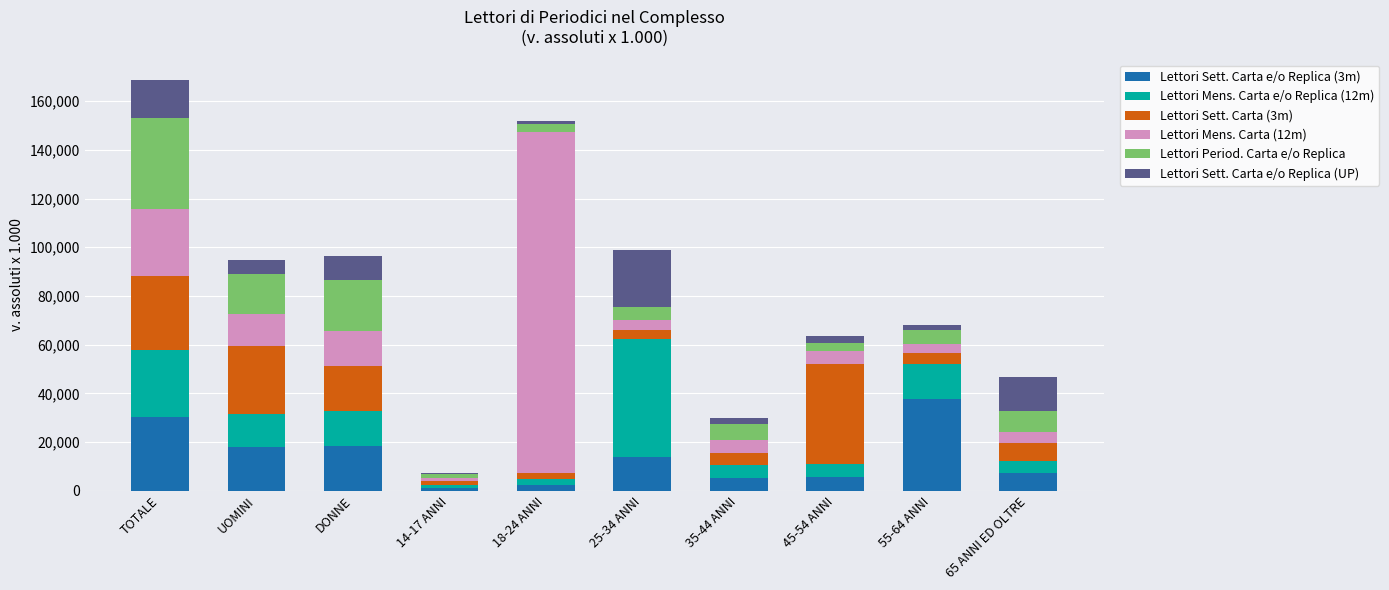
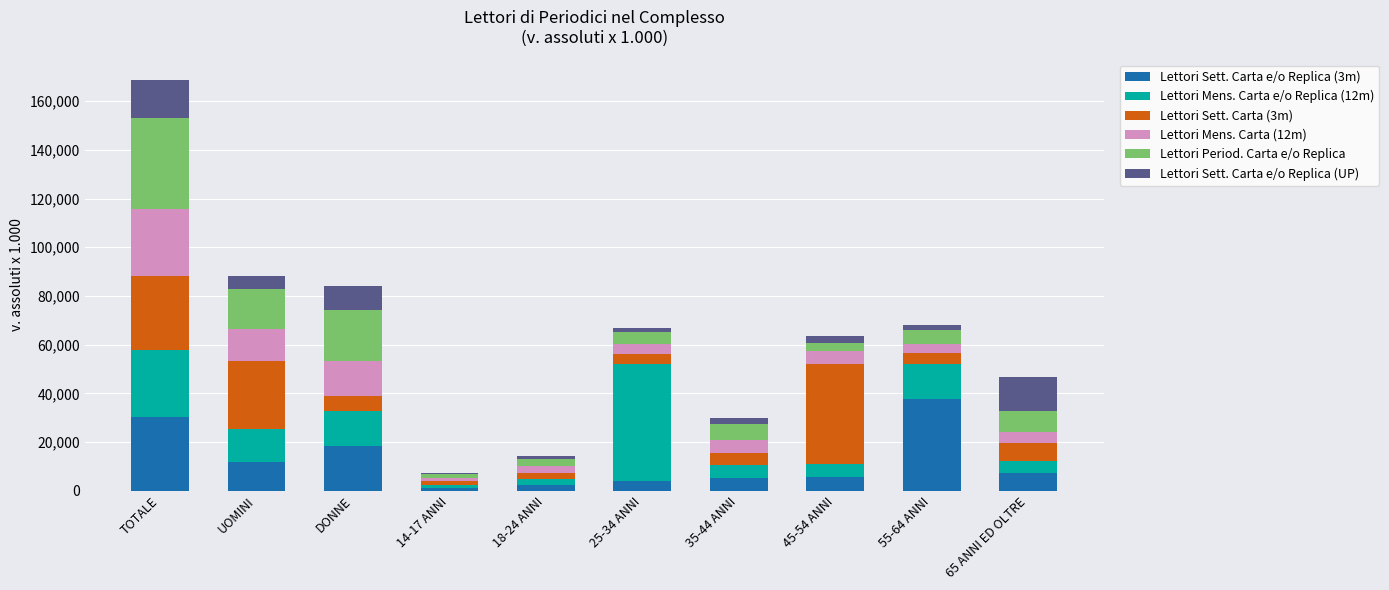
Lettori Sett. Carta e/o Replica (3m), UOMINI: 18,000 -> 12,000
Lettori Sett. Carta (3m), DONNE: 19,000 -> 6,000
Lettori Mens. Carta (12m), 18-24 ANNI: 140,000 -> 3,000
Lettori Sett. Carta e/o Replica (3m), 25-34 ANNI: 14,000 -> 4,000
Lettori Sett. Carta e/o Replica (UP), 25-34 ANNI: 23,000 -> 2,000
